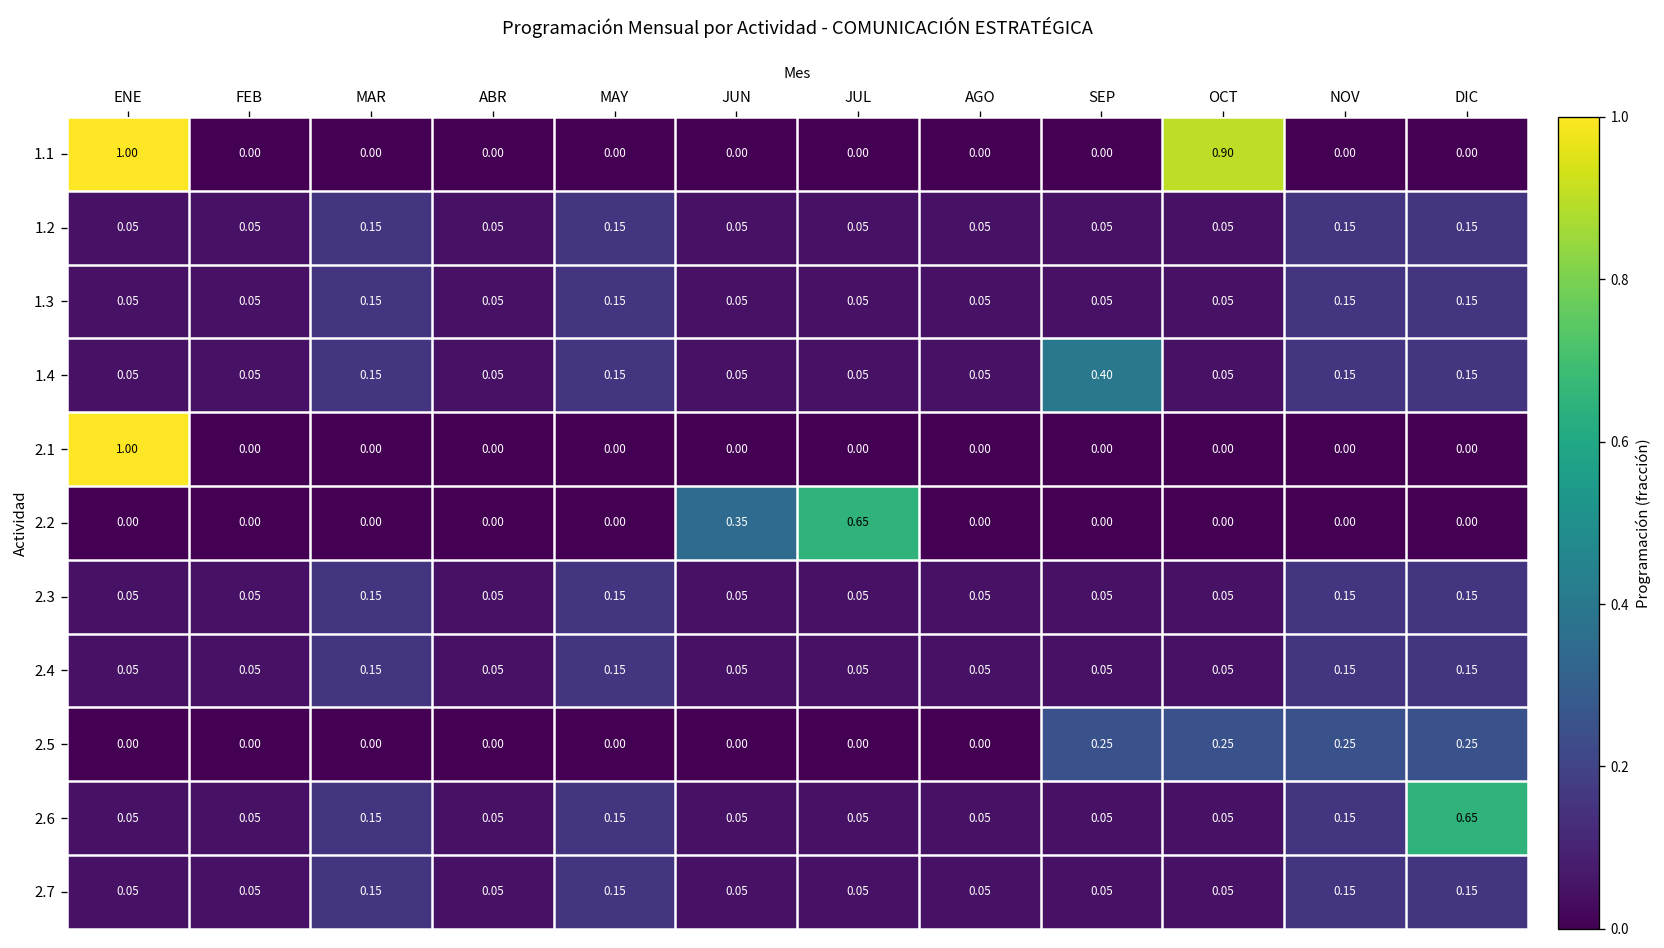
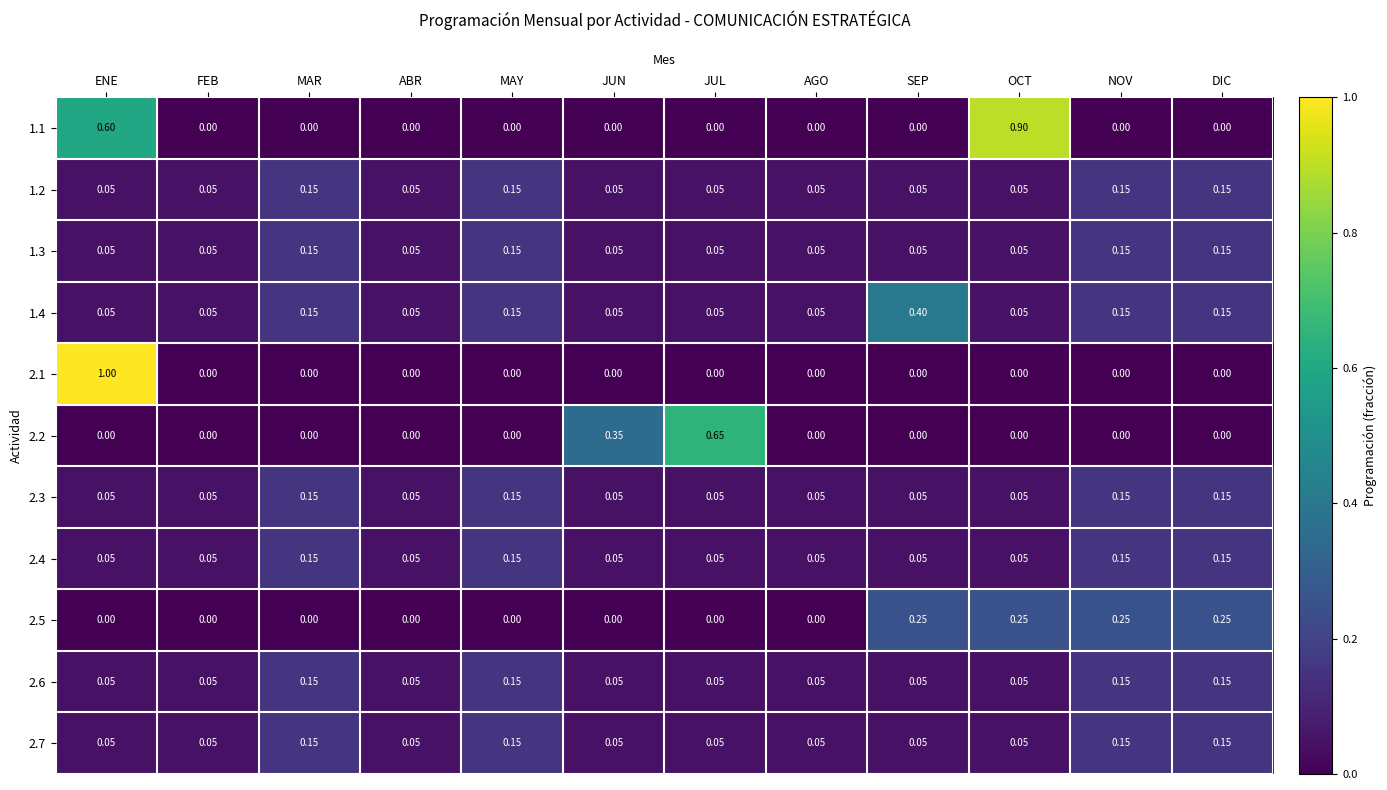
1.1, ENE: 1.00 -> 0.60
2.6, DIC: 0.65 -> 0.15
